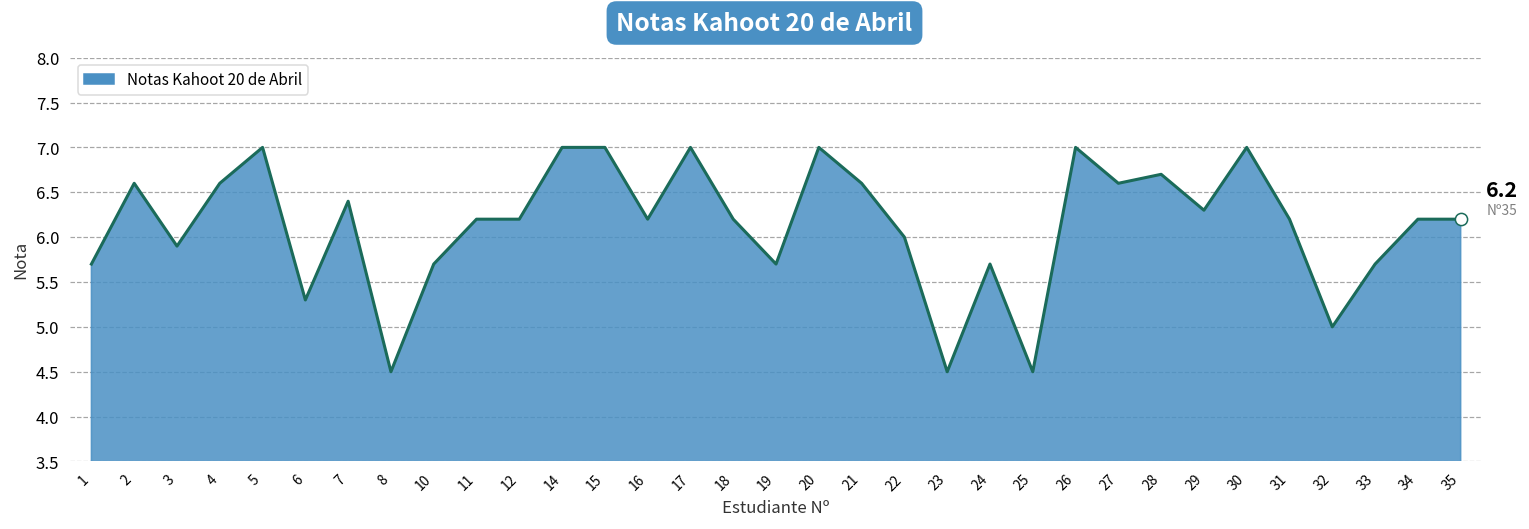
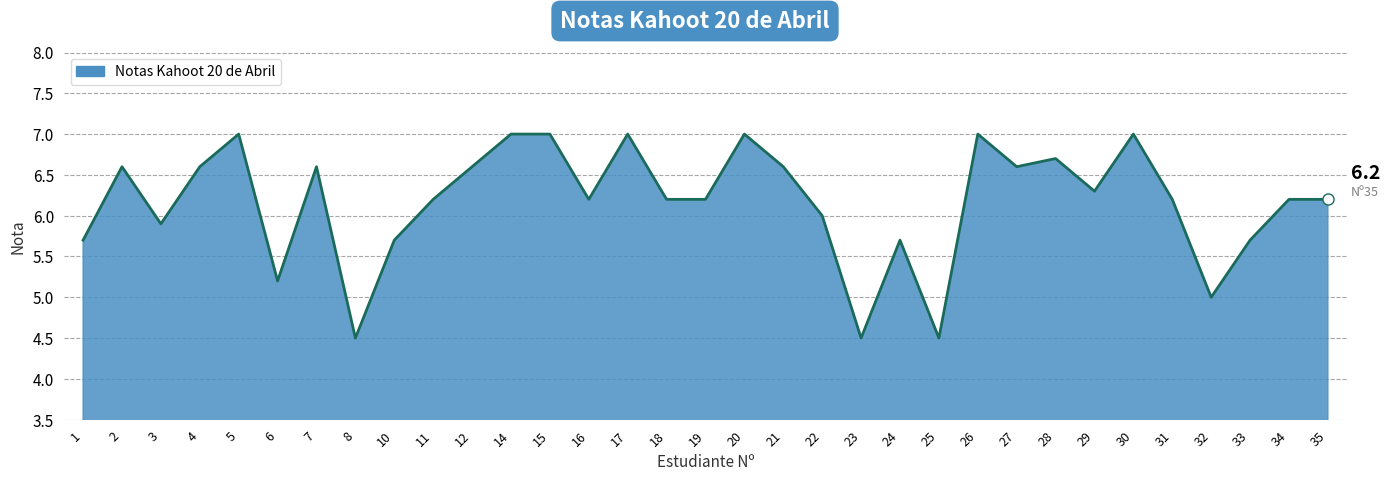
Notas Kahoot 20 de Abril, 6: 5.3 -> 5.2
Notas Kahoot 20 de Abril, 7: 6.4 -> 6.6
Notas Kahoot 20 de Abril, 12: 6.2 -> 6.6
Notas Kahoot 20 de Abril, 19: 5.7 -> 6.2
